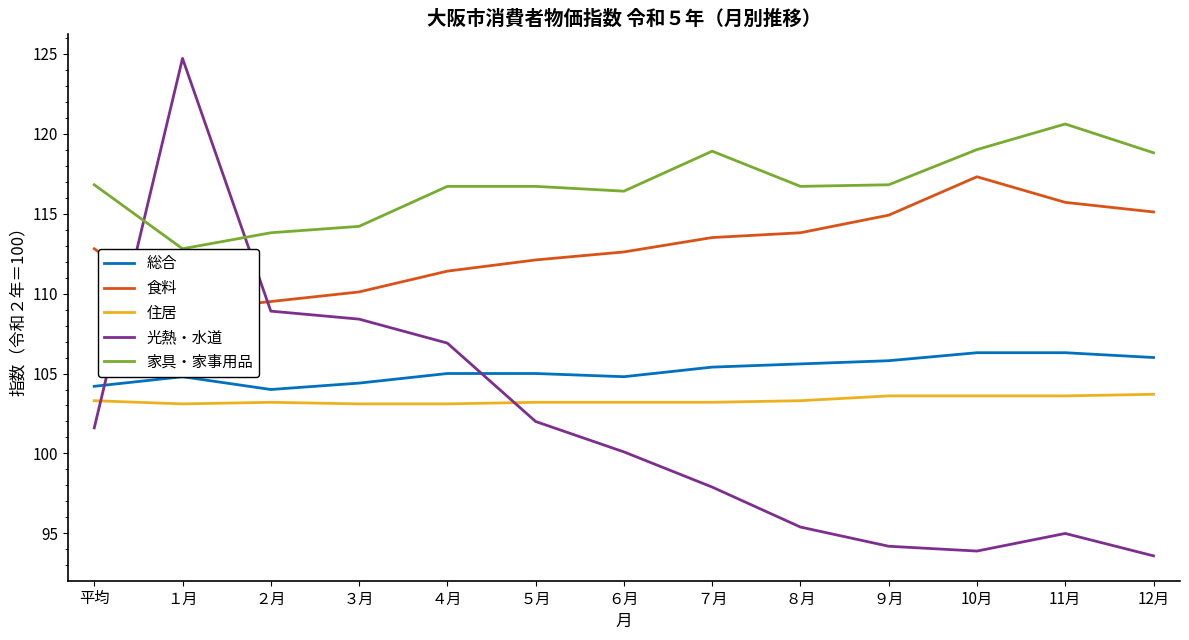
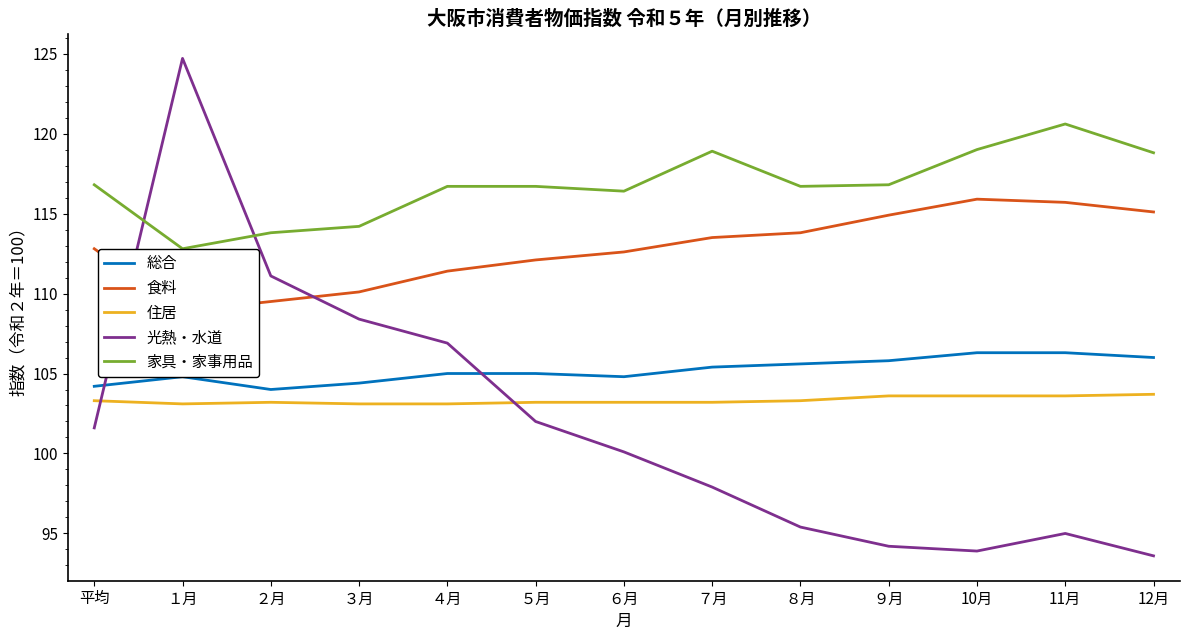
光熱・水道, ２月: 108.9 -> 111.1
食料, 10月: 117.3 -> 115.9
